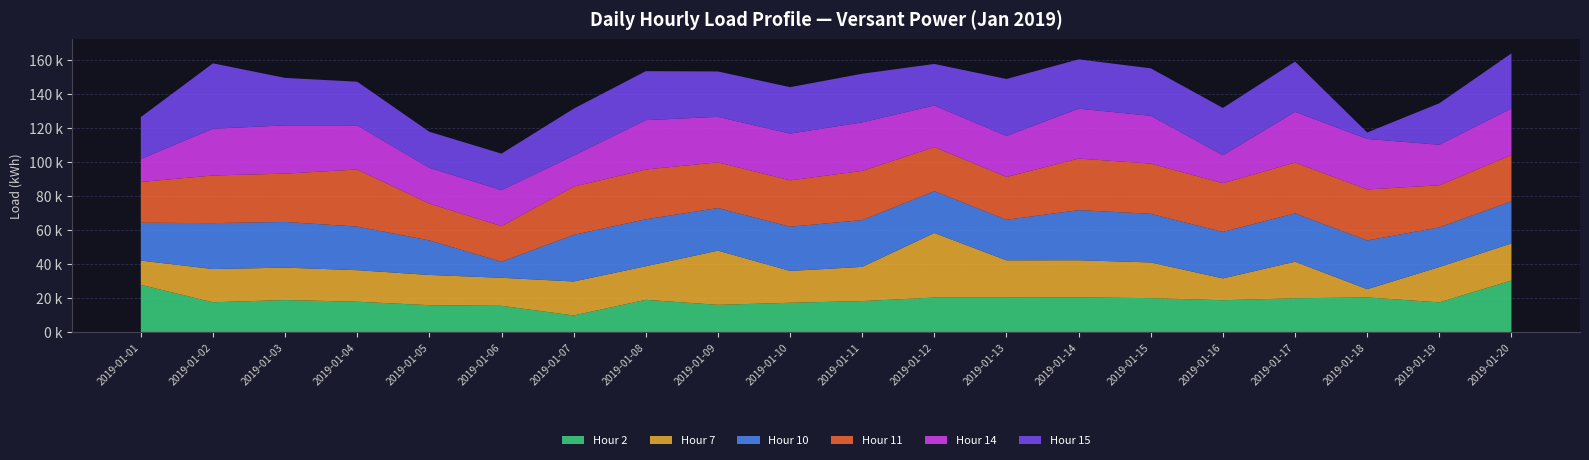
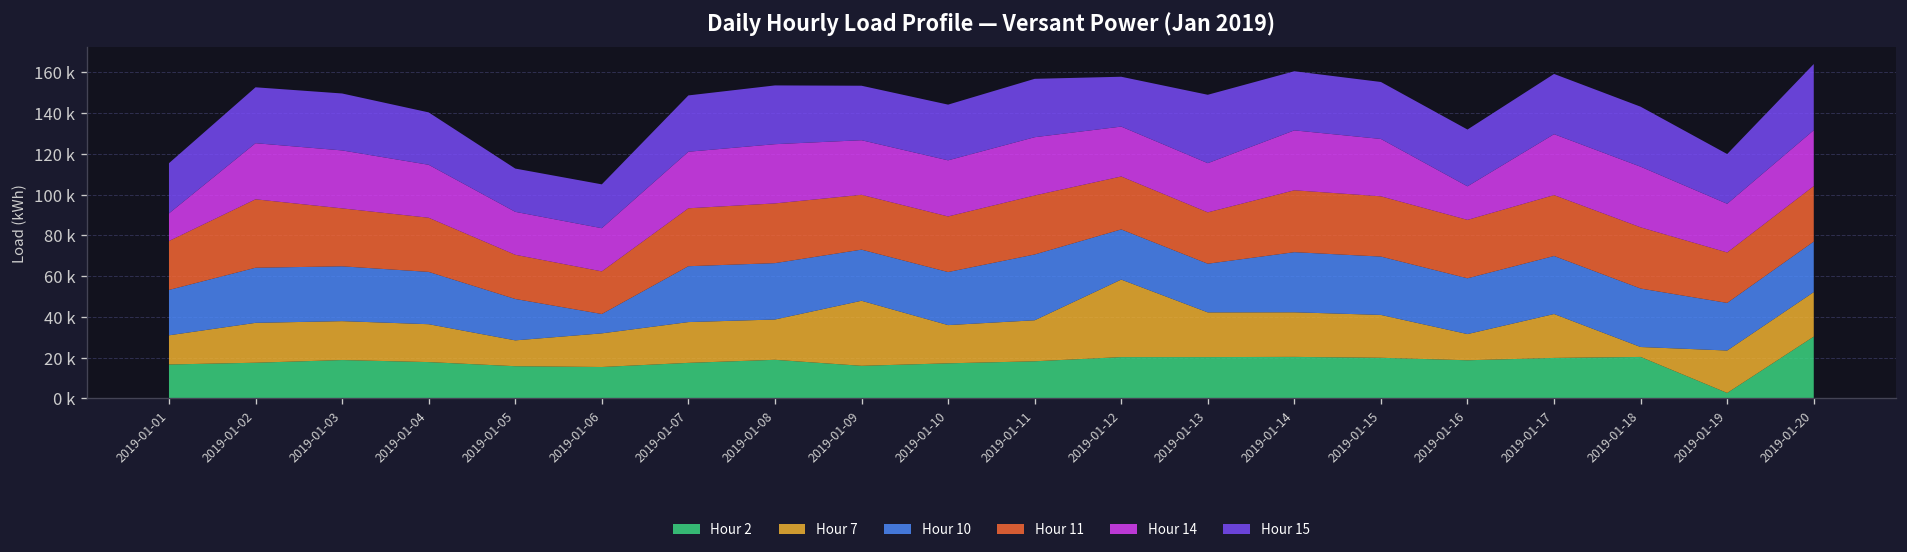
Hour 2, 2019-01-01: 28000 -> 17000
Hour 11, 2019-01-02: 28000 -> 34000
Hour 15, 2019-01-02: 39000 -> 27000
Hour 11, 2019-01-04: 34000 -> 27000
Hour 7, 2019-01-05: 18000 -> 13000
Hour 2, 2019-01-07: 10000 -> 17000
Hour 14, 2019-01-07: 18000 -> 28000
Hour 10, 2019-01-11: 28000 -> 32000
Hour 15, 2019-01-18: 4000 -> 29000
Hour 2, 2019-01-19: 17000 -> 3000
